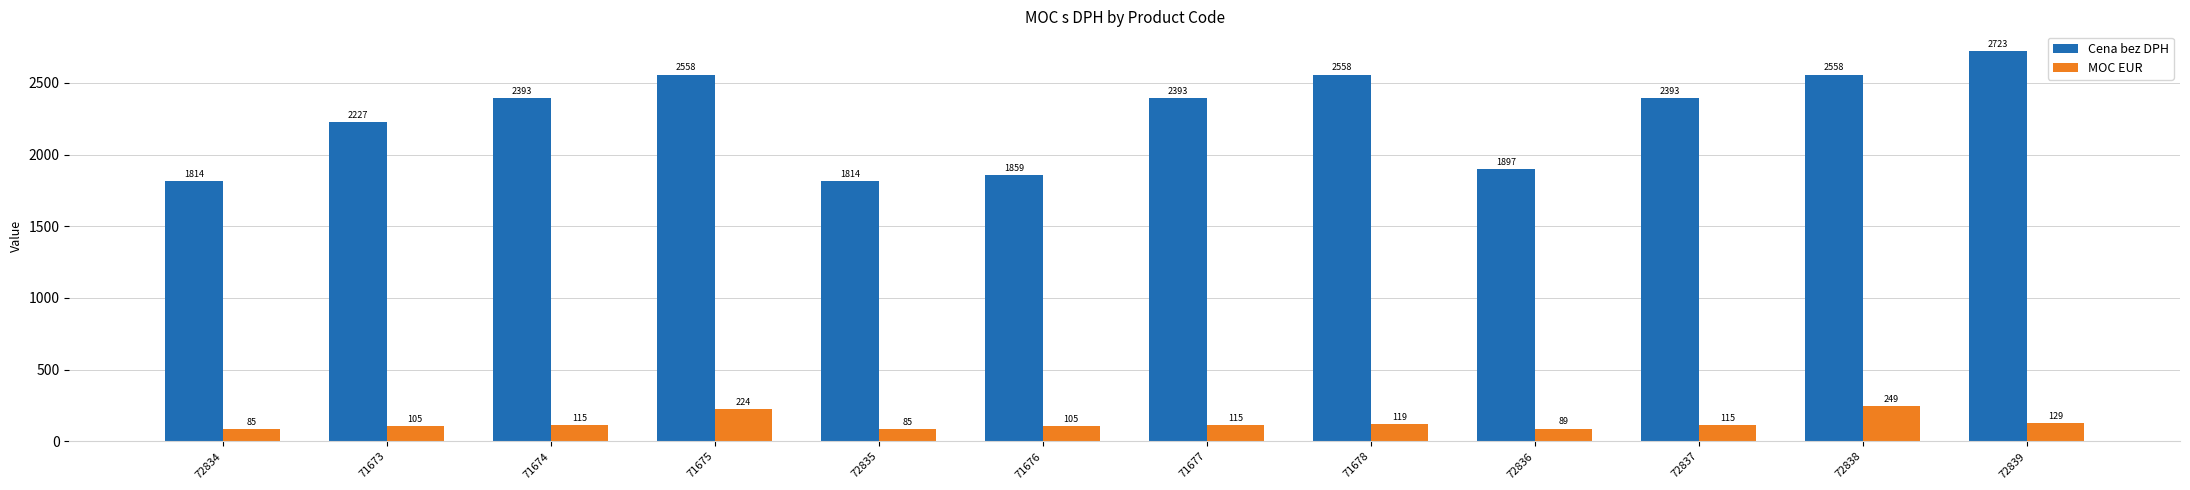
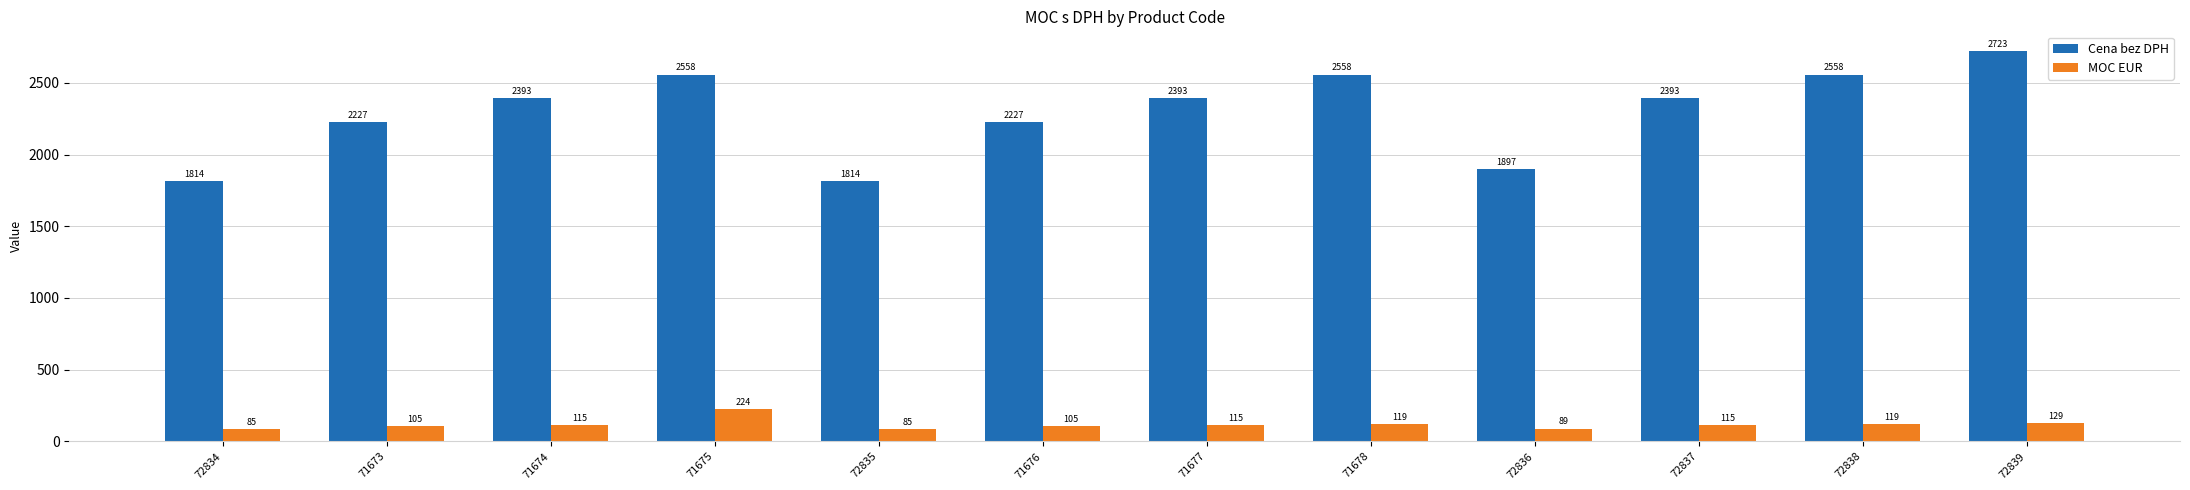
Cena bez DPH, 71676: 1859 -> 2227
MOC EUR, 72838: 249 -> 119
